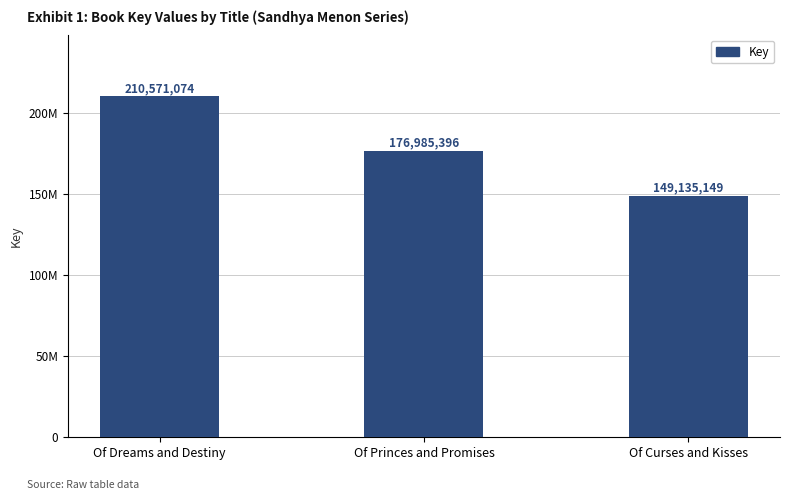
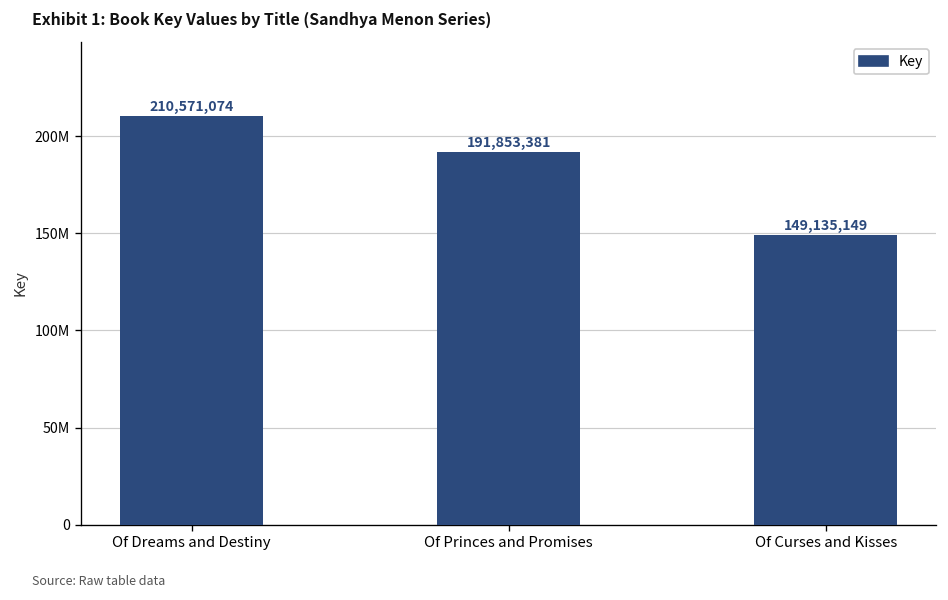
Of Princes and Promises: 176,985,396 -> 191,853,381
